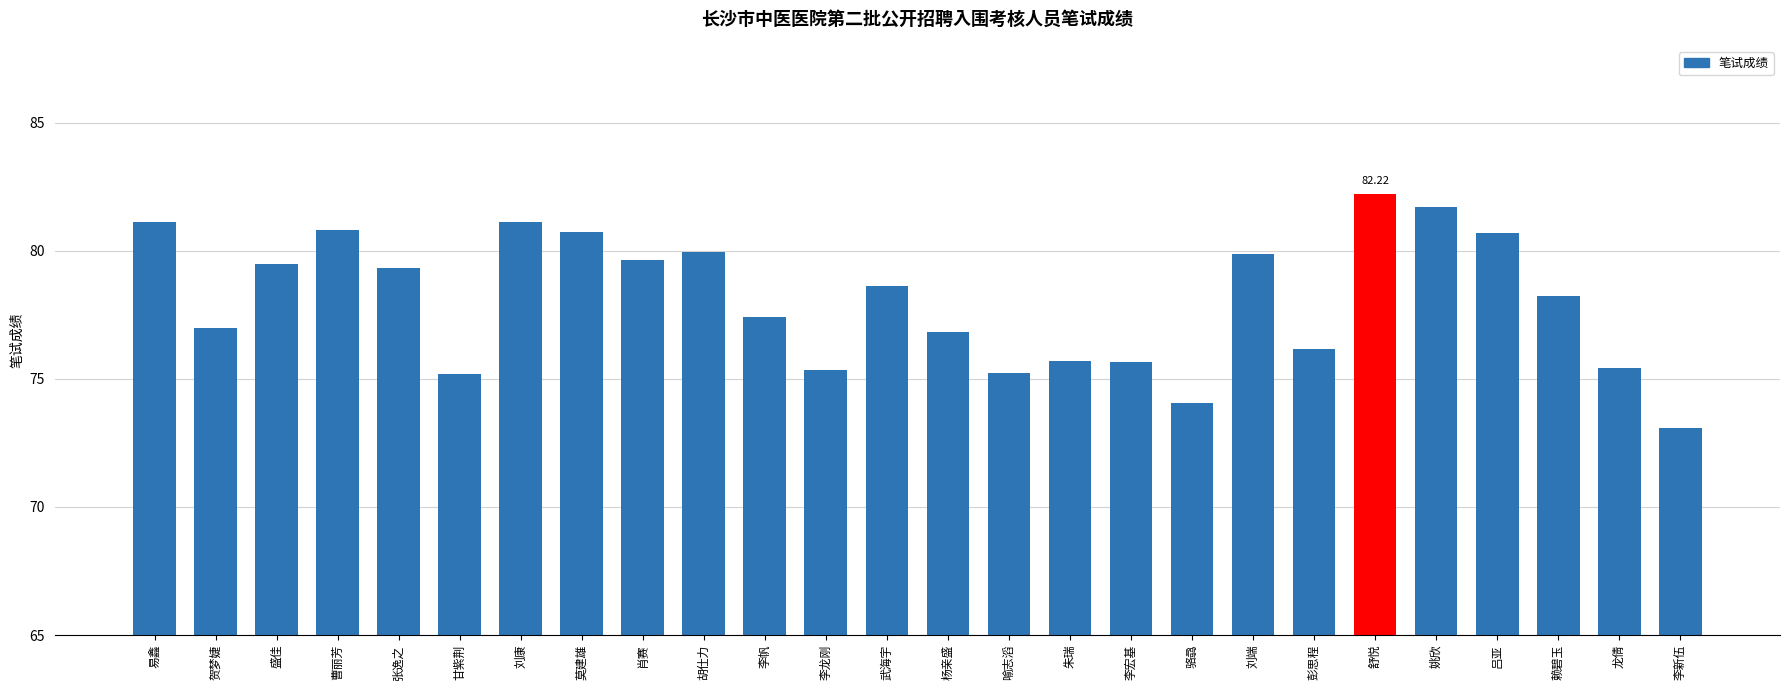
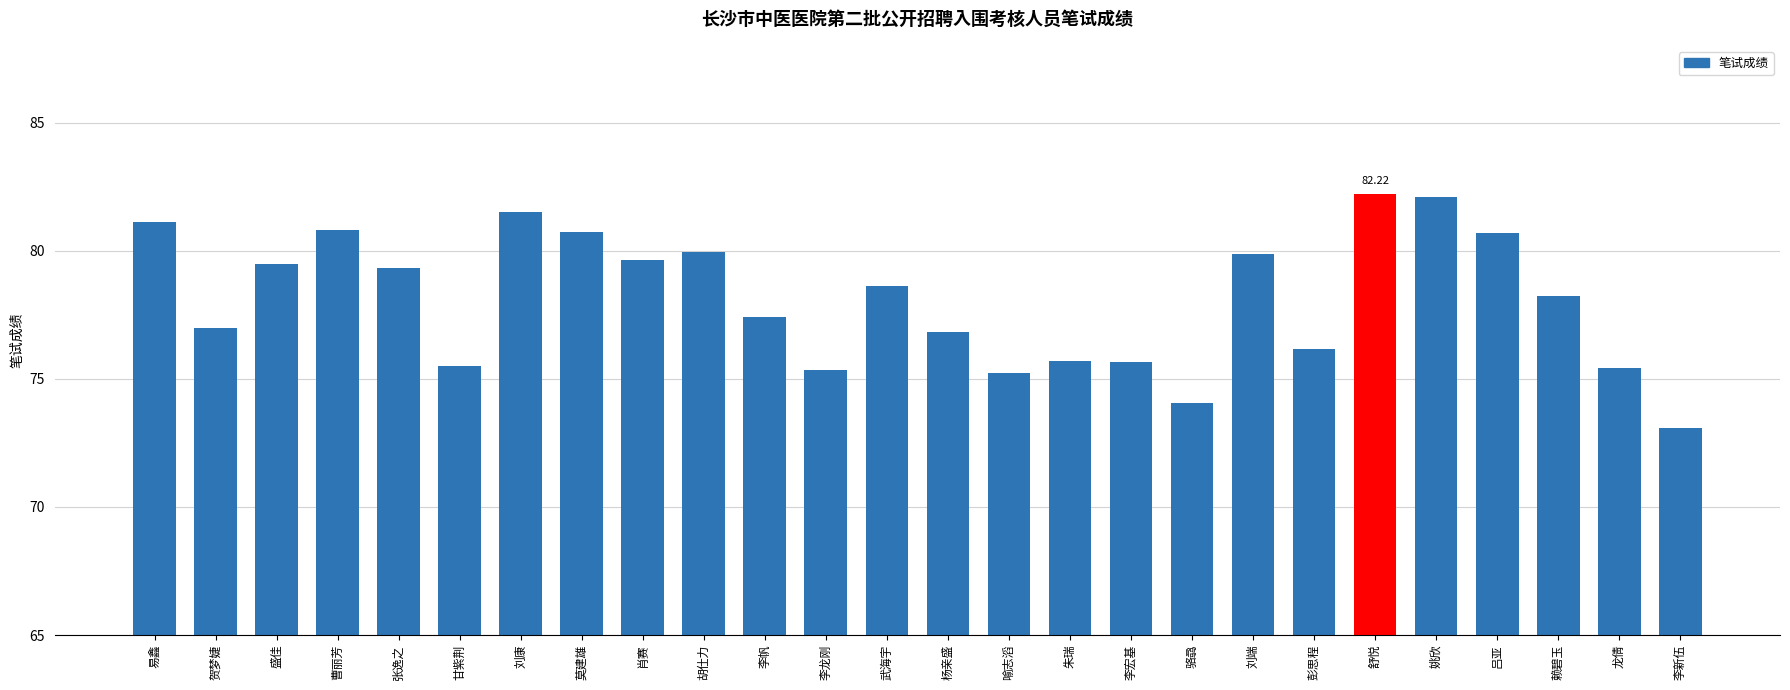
甘紫荆: 75.2 -> 75.5
刘康: 81.1 -> 81.5
姚欣: 81.7 -> 82.1
